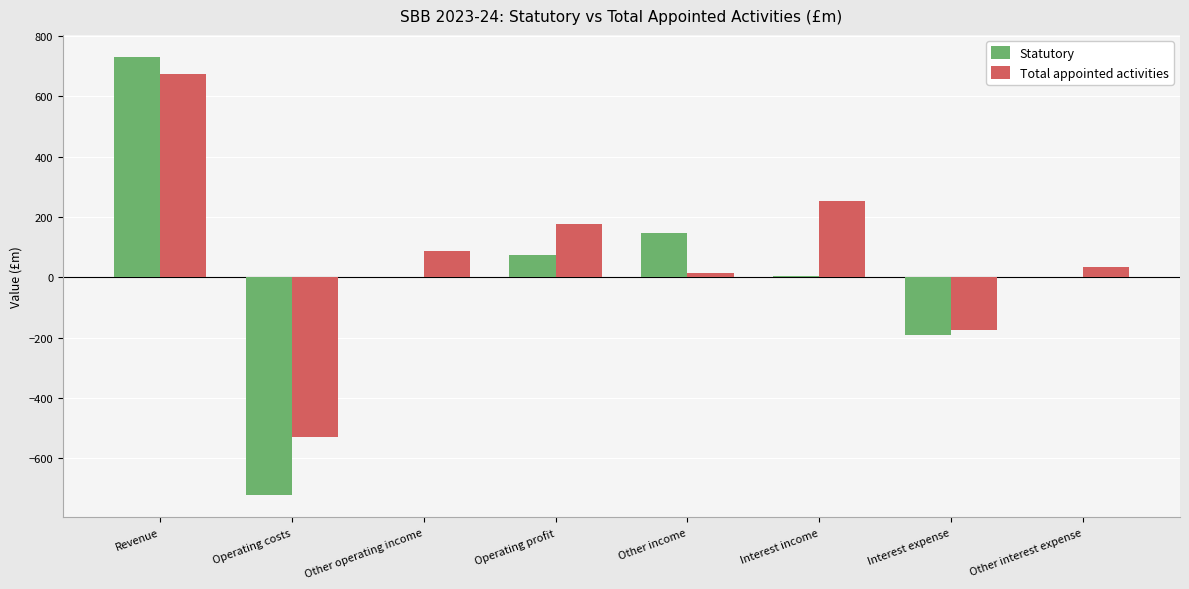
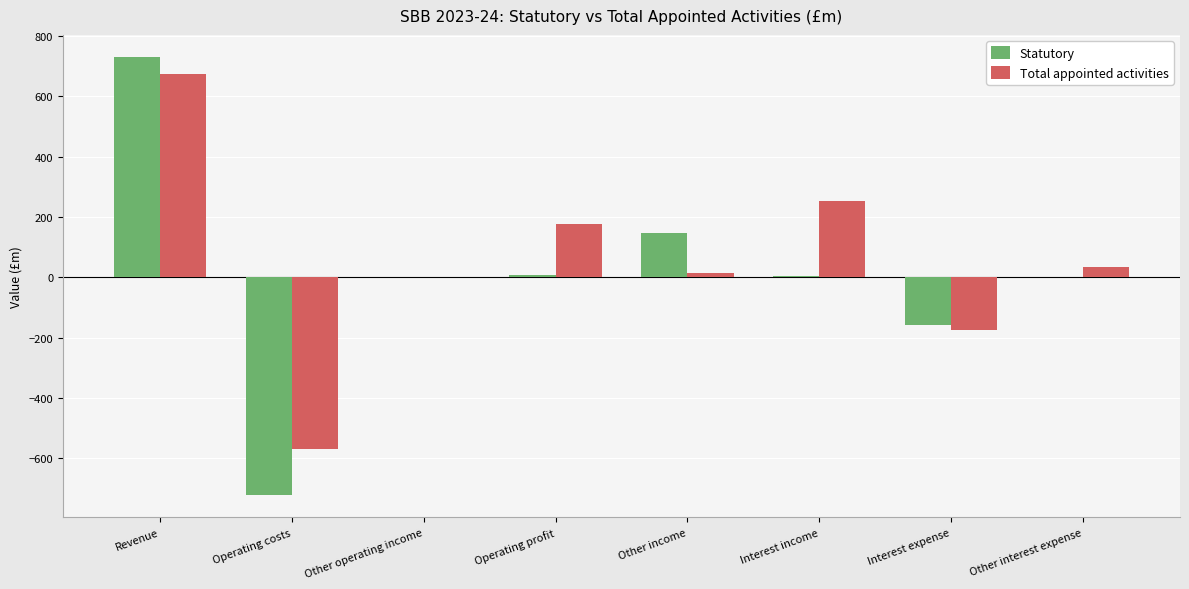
Total appointed activities, Operating costs: -530 -> -570
Total appointed activities, Other operating income: 90 -> 0
Statutory, Operating profit: 70 -> 10
Statutory, Interest expense: -190 -> -160
